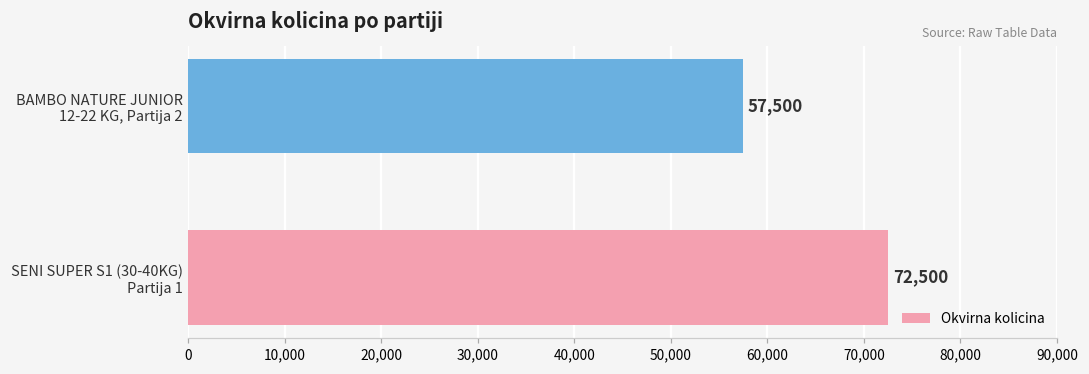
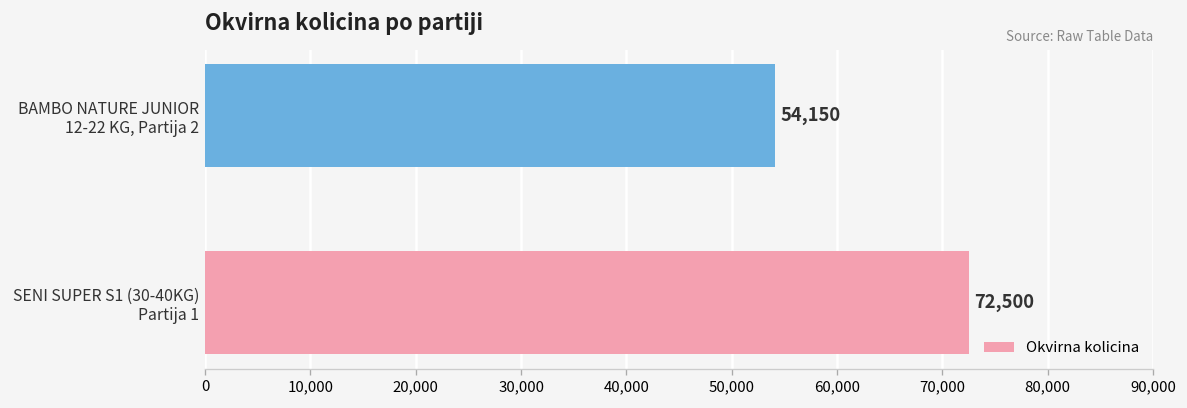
BAMBO NATURE JUNIOR 12-22 KG, Partija 2: 57,500 -> 54,150
